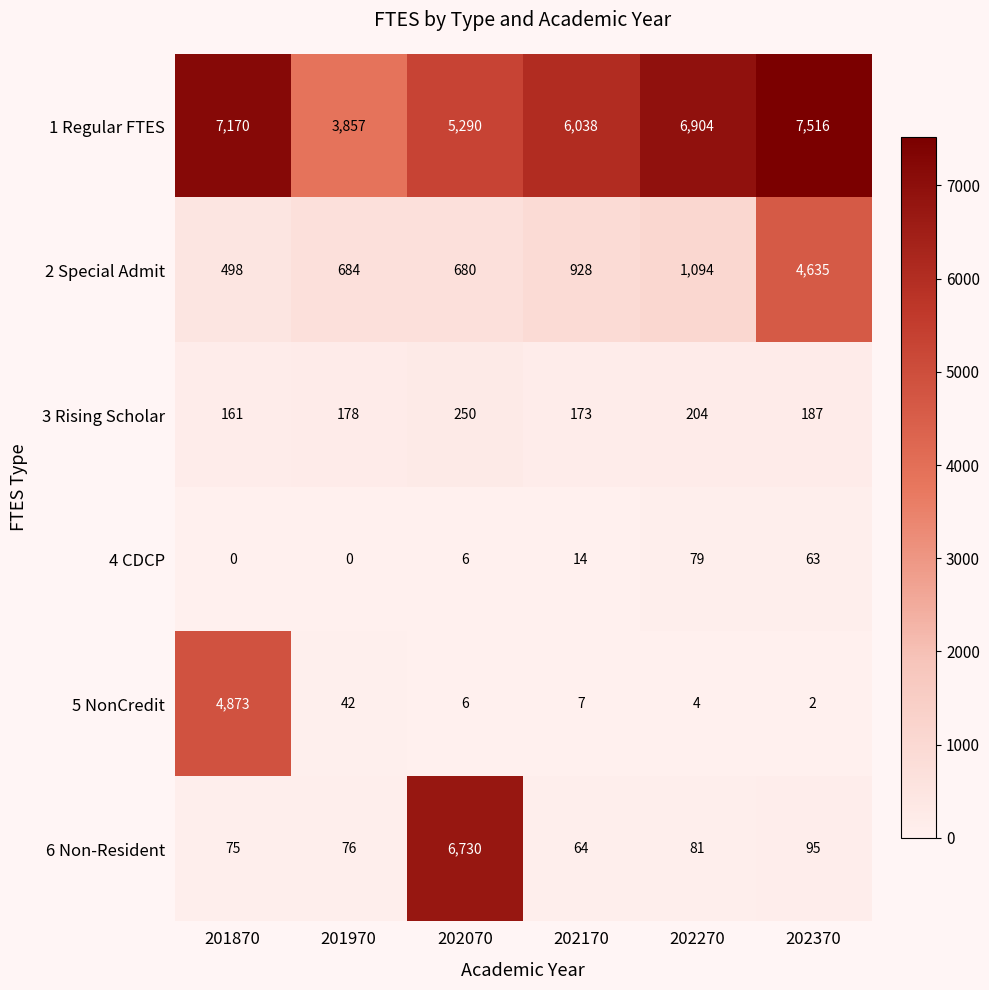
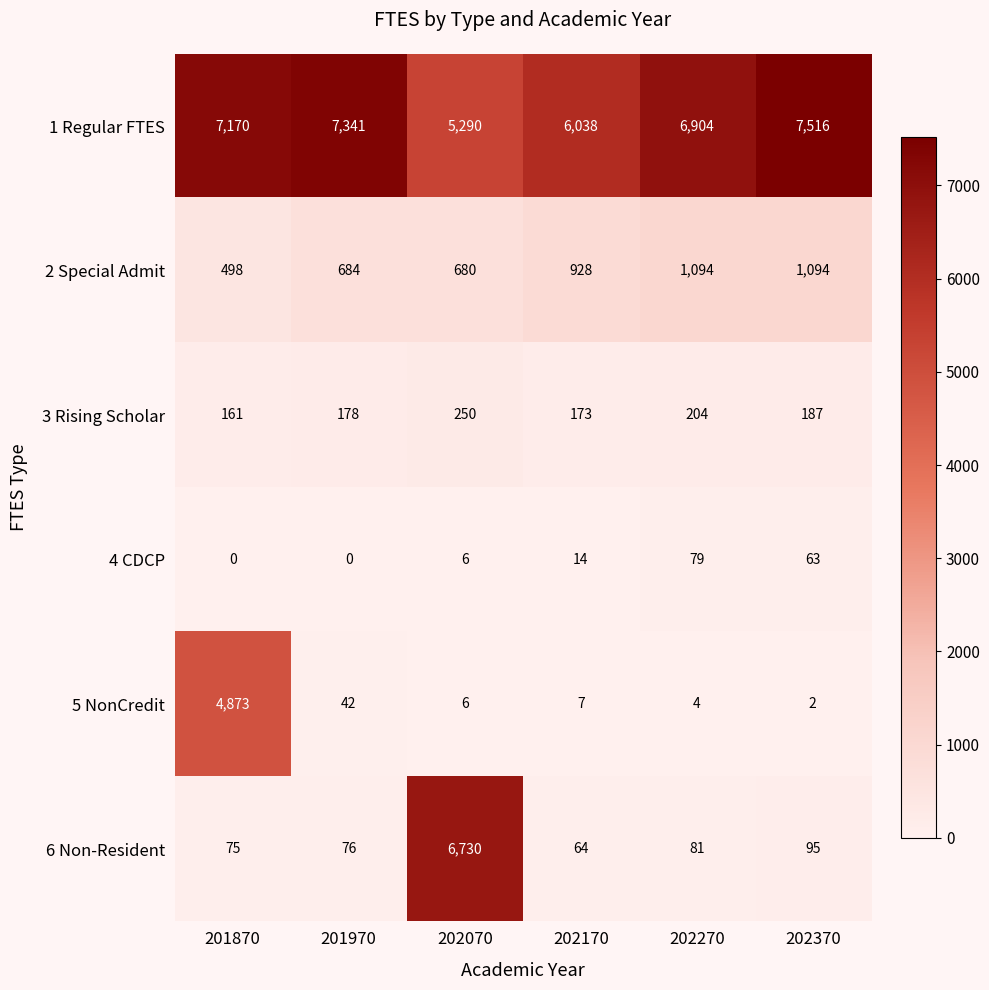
1 Regular FTES, 201970: 3,857 -> 7,341
2 Special Admit, 202370: 4,635 -> 1,094
